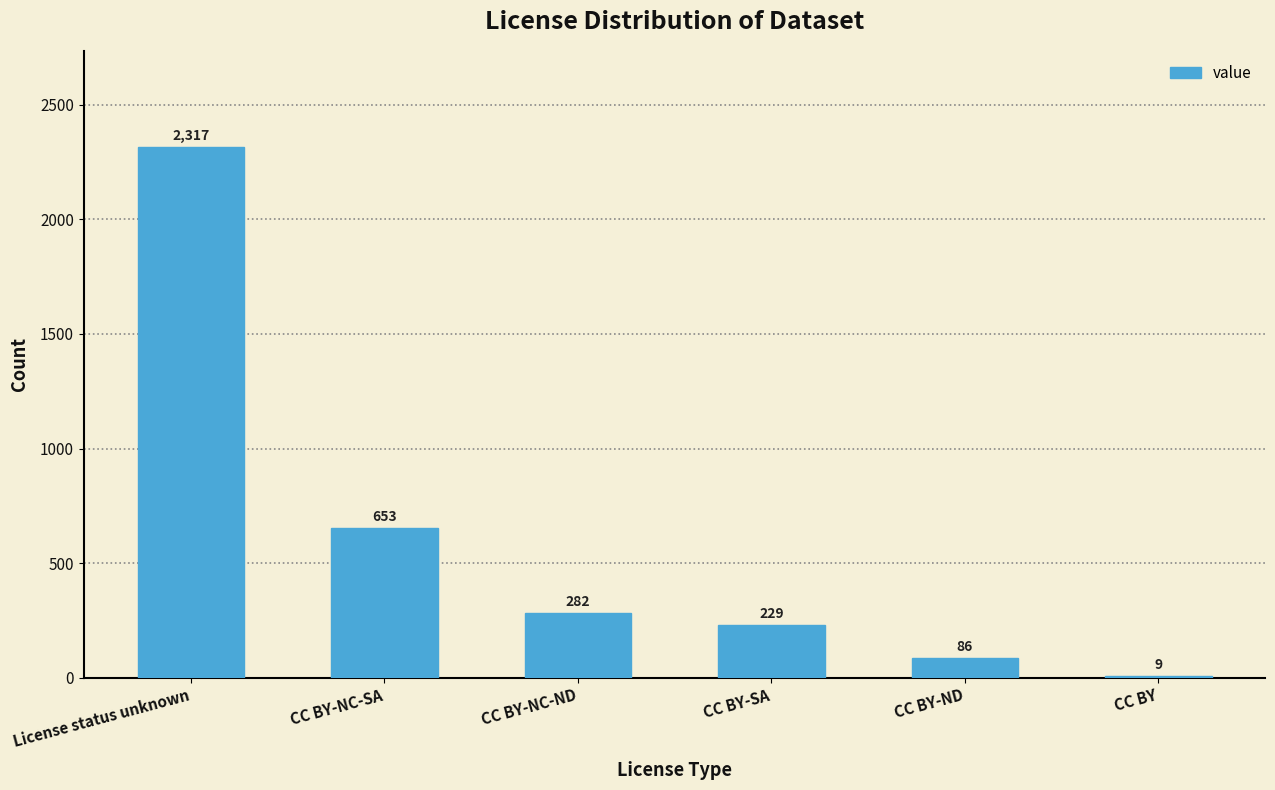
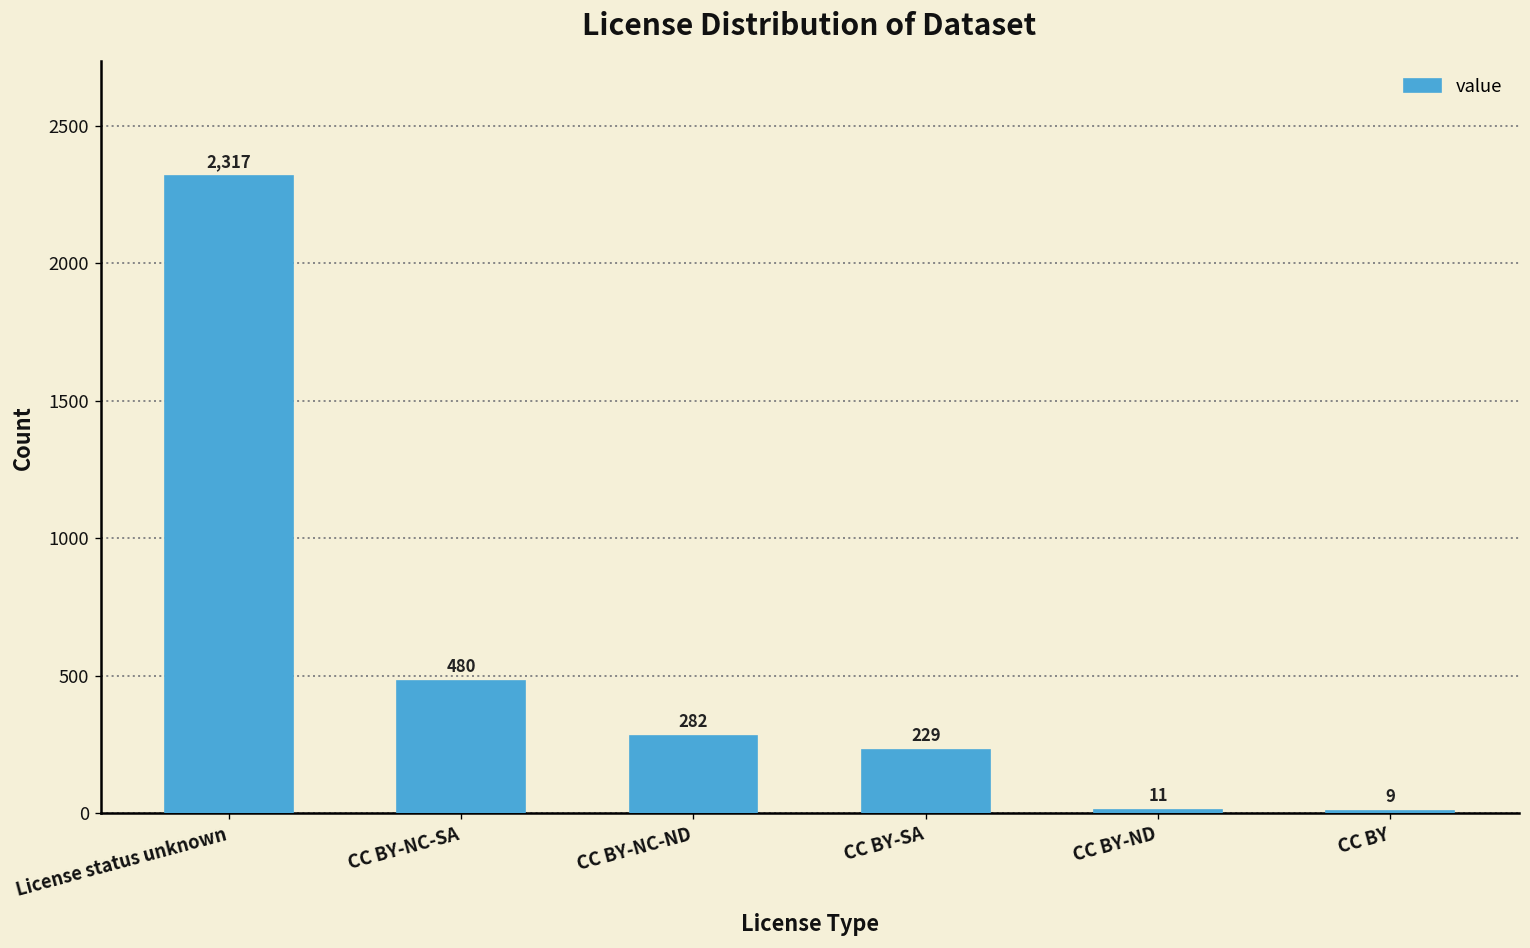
CC BY-NC-SA: 653 -> 480
CC BY-ND: 86 -> 11
